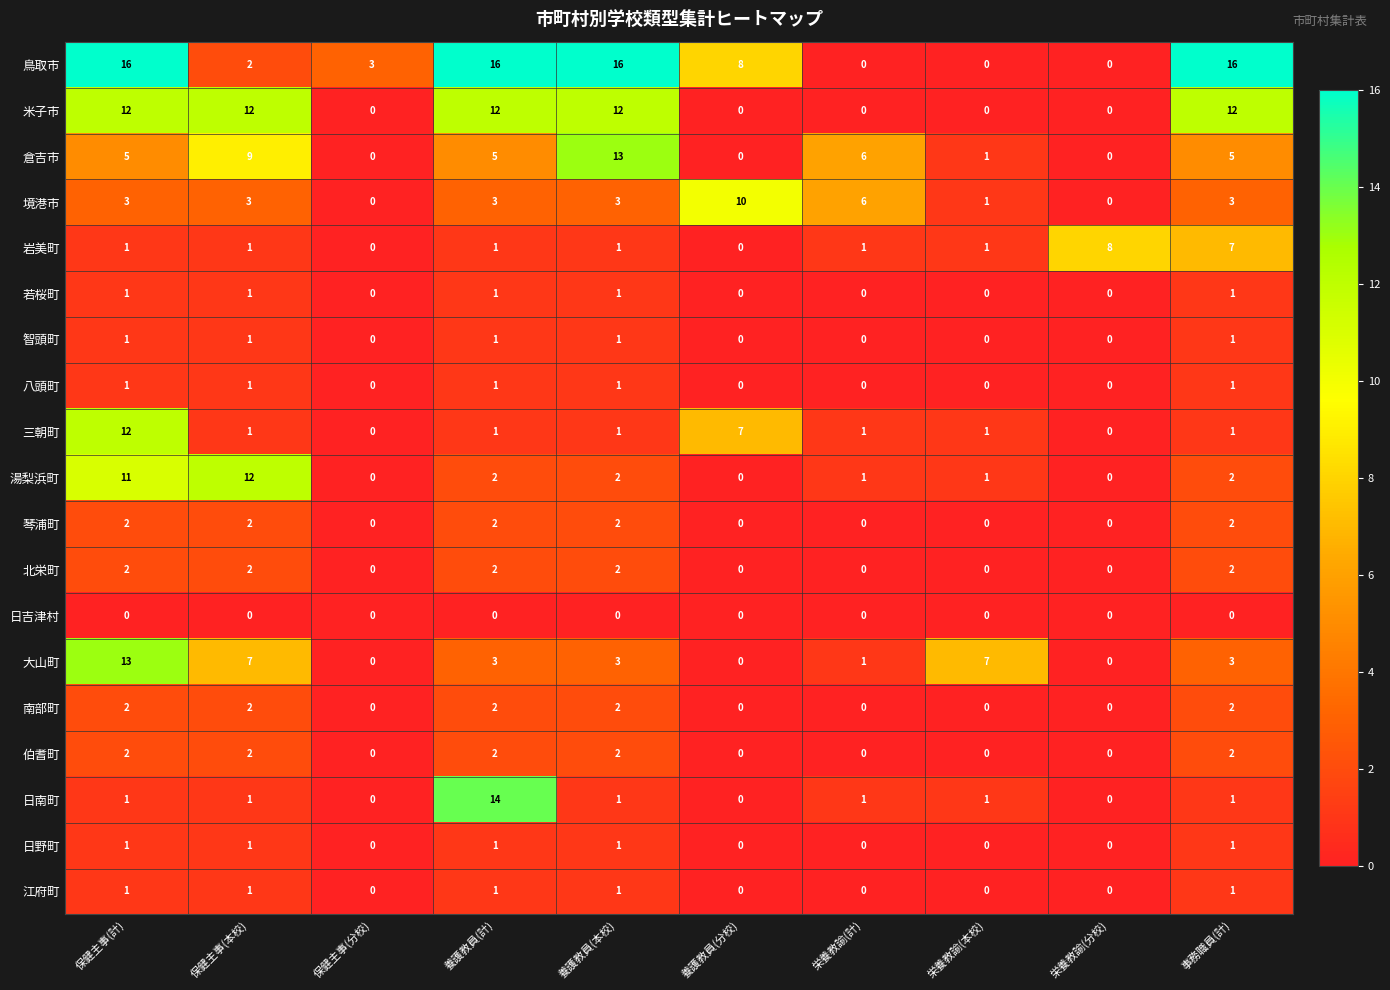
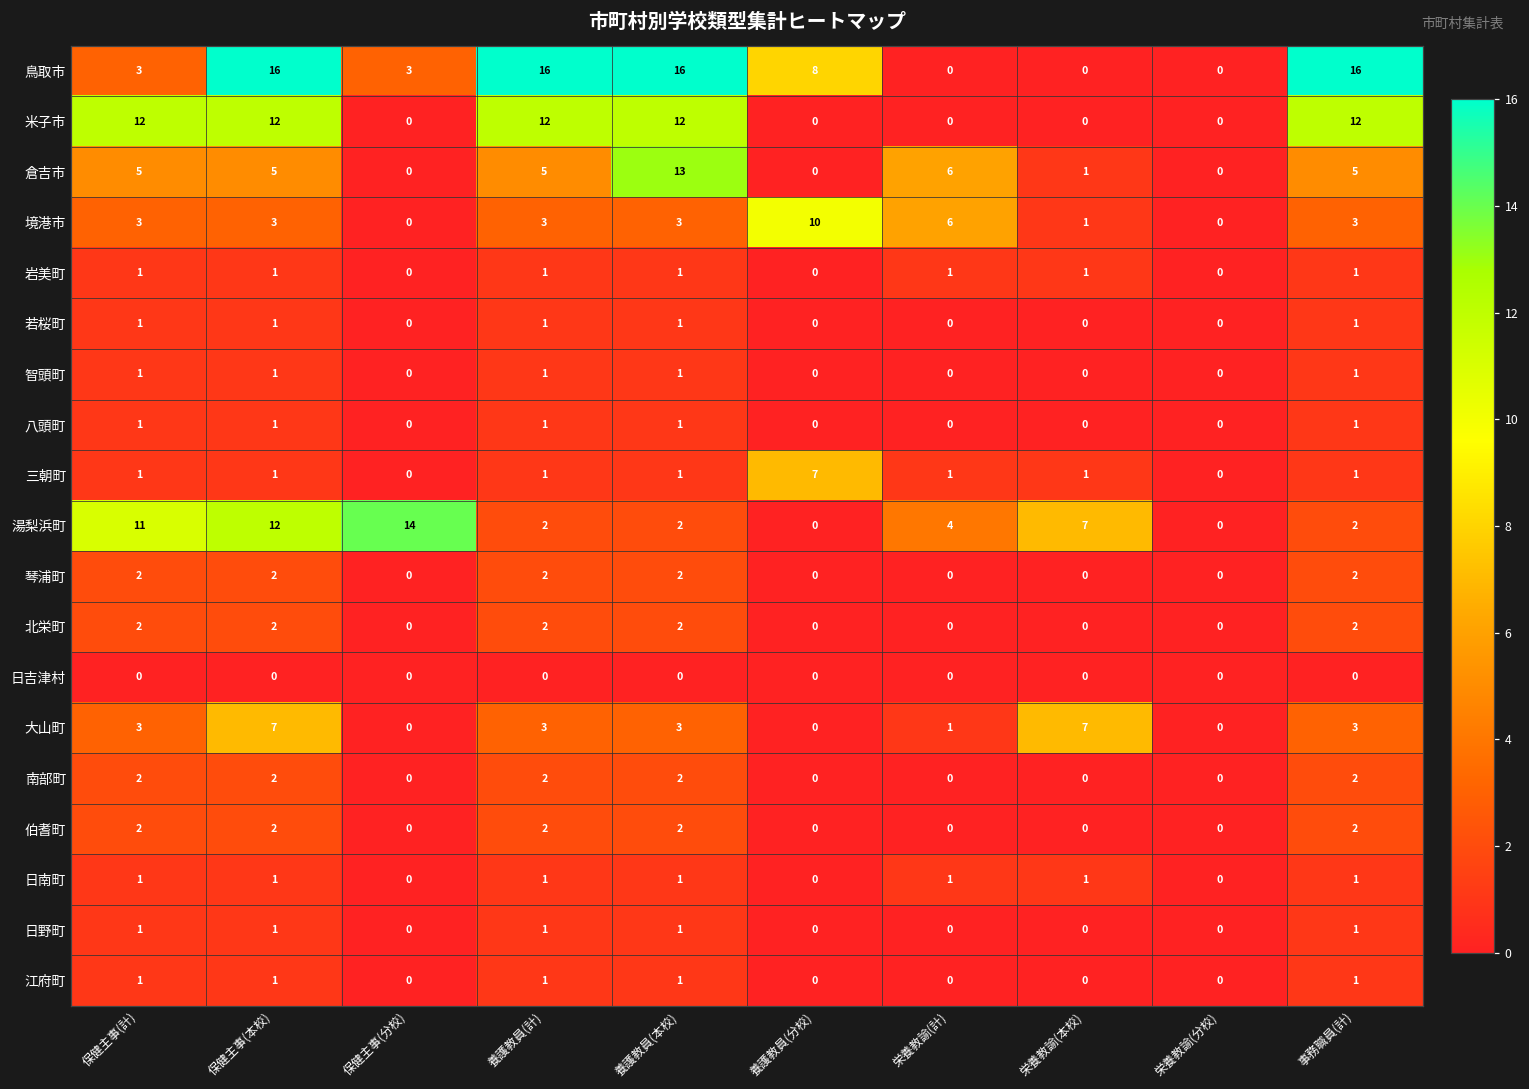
鳥取市, 保健主事(計): 16 -> 3
鳥取市, 保健主事(本校): 2 -> 16
倉吉市, 保健主事(本校): 9 -> 5
岩美町, 栄養教諭(分校): 8 -> 0
岩美町, 事務職員(計): 7 -> 1
三朝町, 保健主事(計): 12 -> 1
湯梨浜町, 保健主事(分校): 0 -> 14
湯梨浜町, 栄養教諭(計): 1 -> 4
湯梨浜町, 栄養教諭(本校): 1 -> 7
大山町, 保健主事(計): 13 -> 3
日南町, 養護教員(計): 14 -> 1
